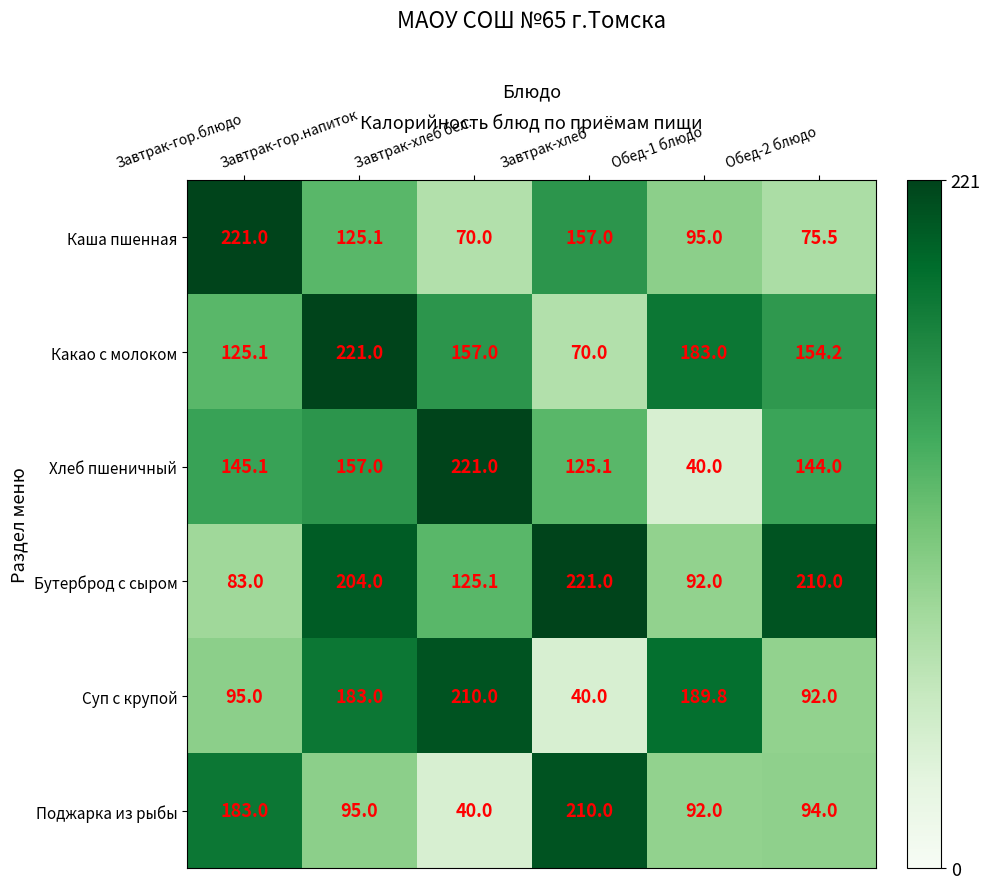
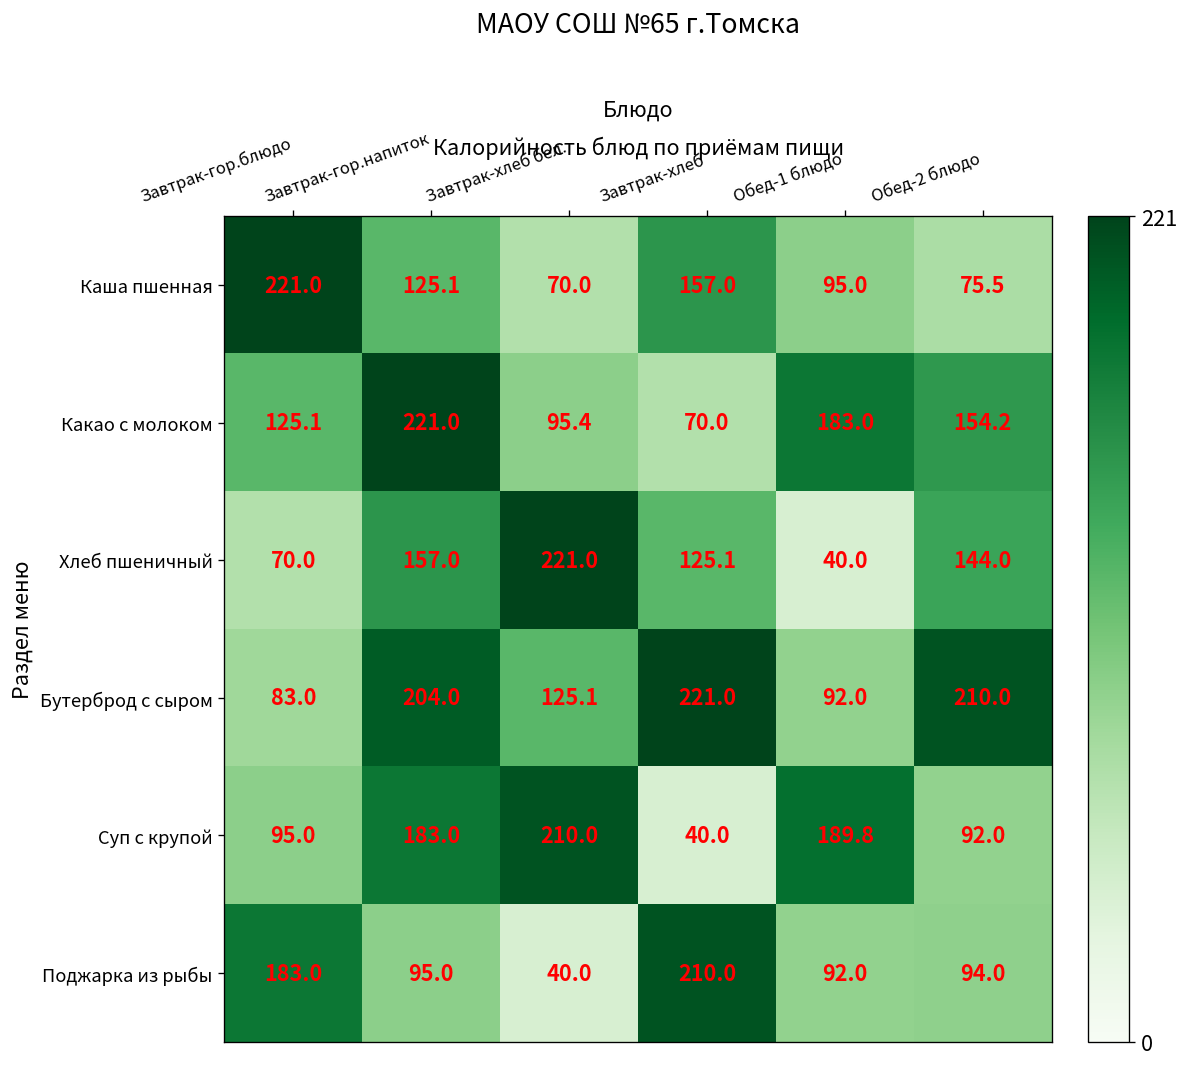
Какао с молоком, Завтрак-хлеб бел.: 157.0 -> 95.4
Хлеб пшеничный, Завтрак-гор.блюдо: 145.1 -> 70.0
